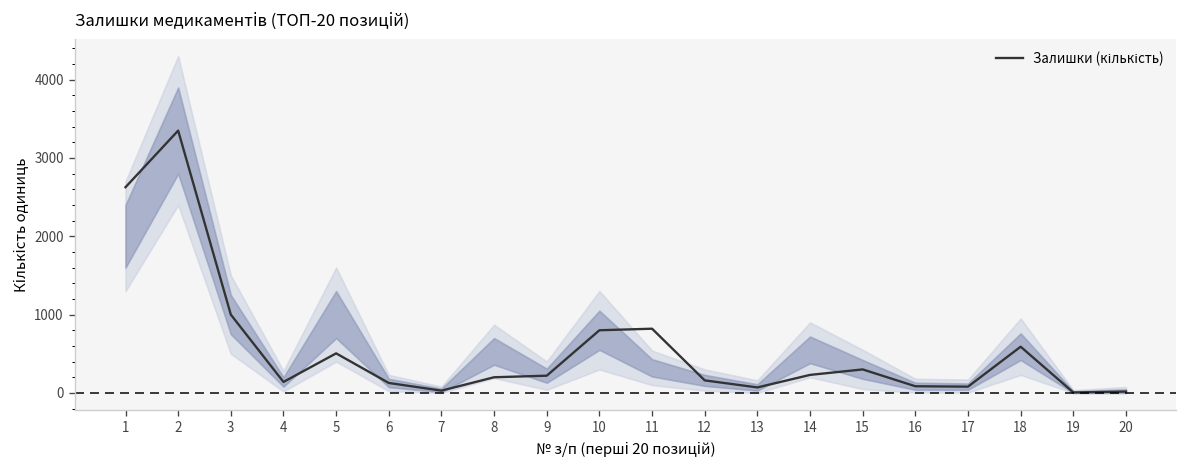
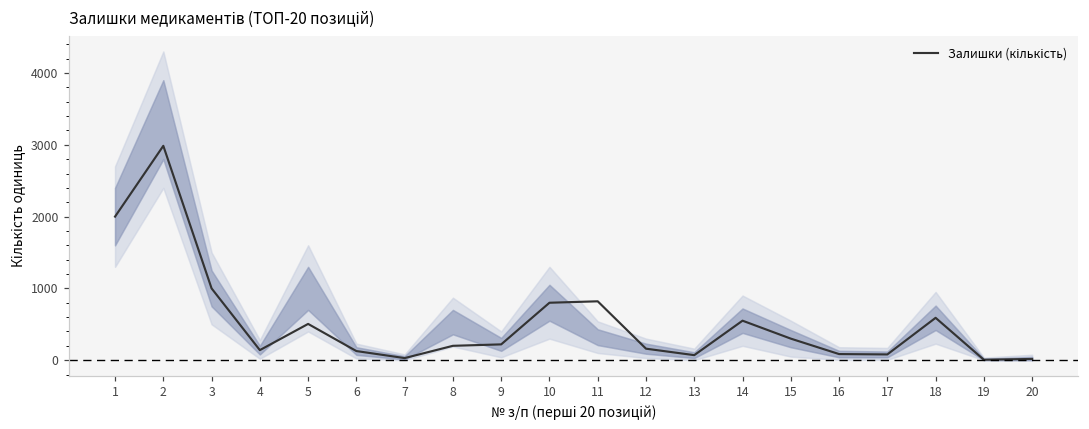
Залишки (кількість), 1: 2600 -> 2000
Залишки (кількість), 2: 3400 -> 3000
Залишки (кількість), 14: 200 -> 600
